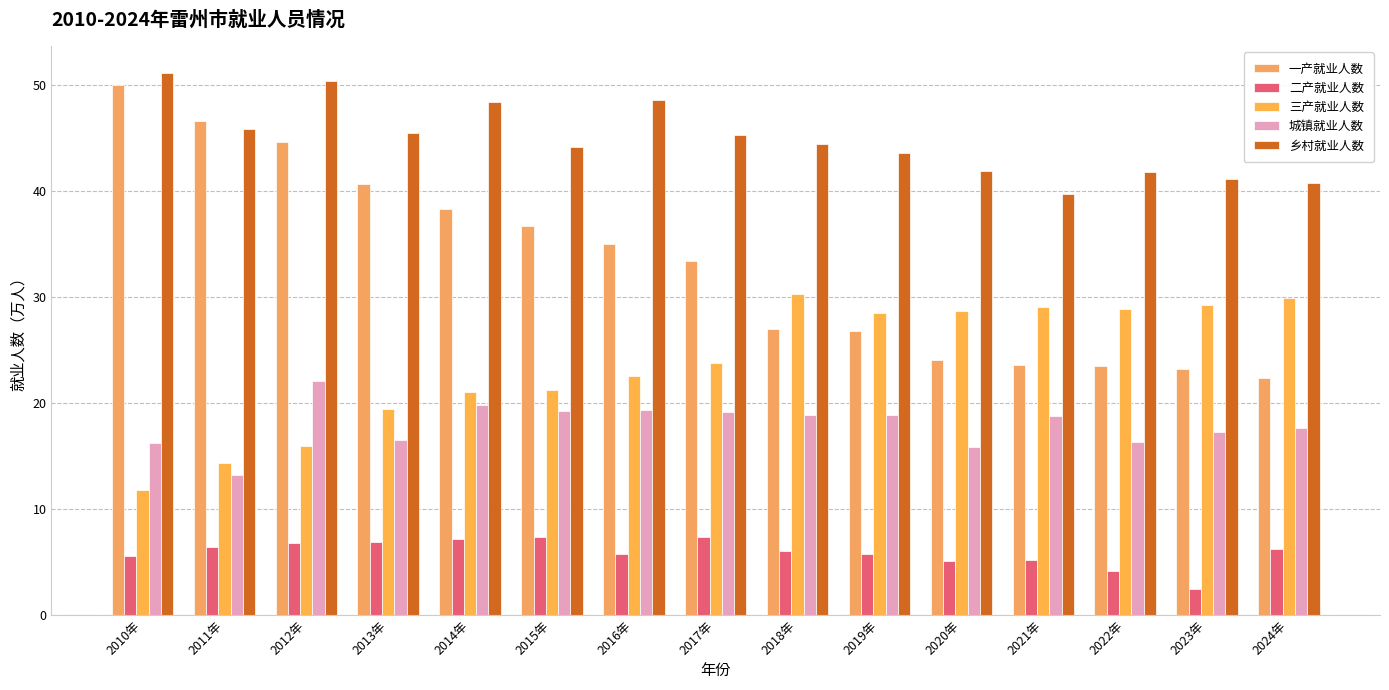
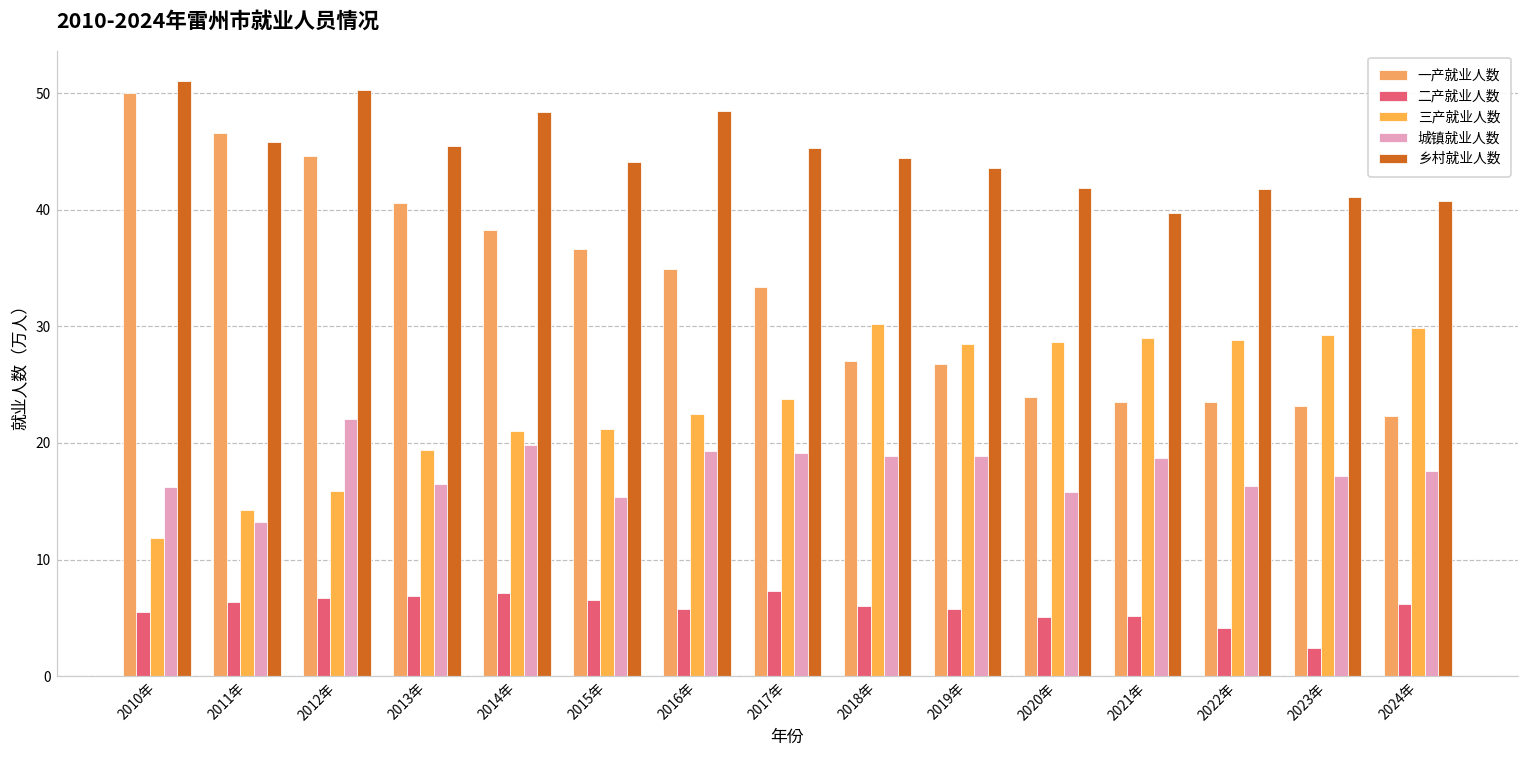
二产就业人数, 2015年: 7.3 -> 6.5
城镇就业人数, 2015年: 19.2 -> 15.4
